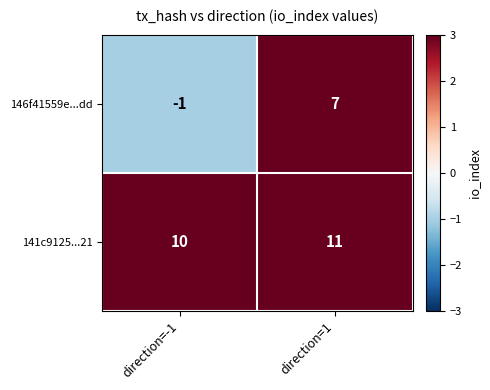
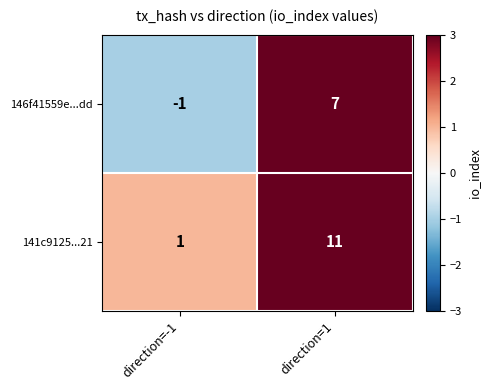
141c9125...21, direction=-1: 10 -> 1
